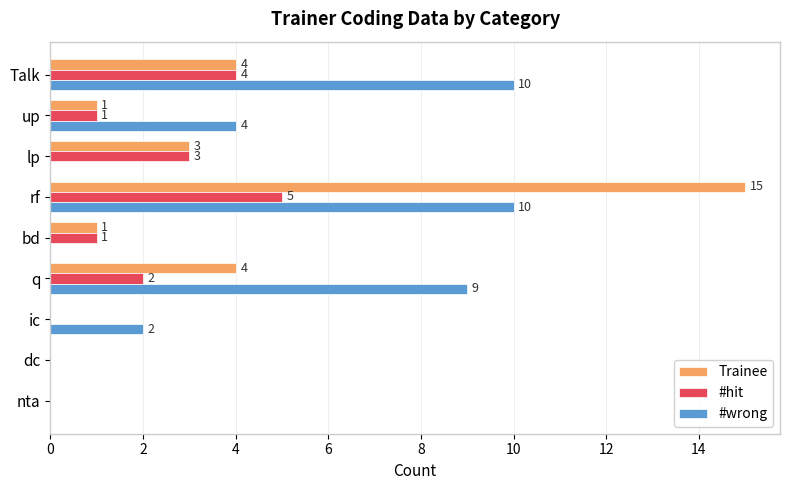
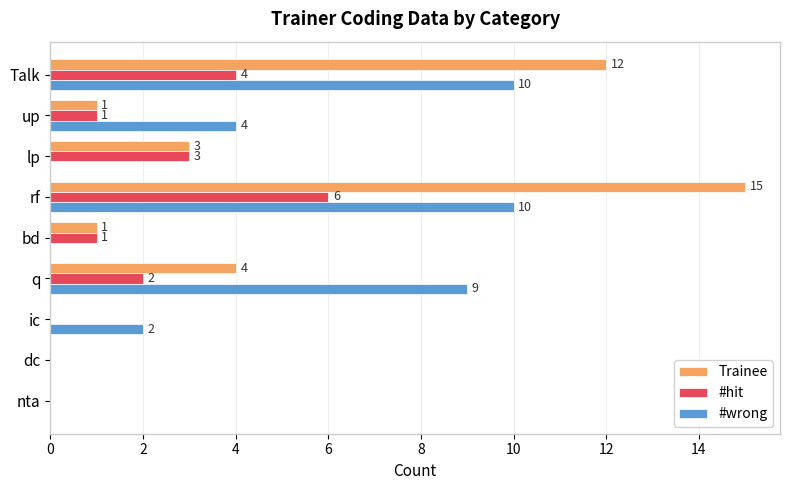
Trainee, Talk: 4 -> 12
#hit, rf: 5 -> 6
